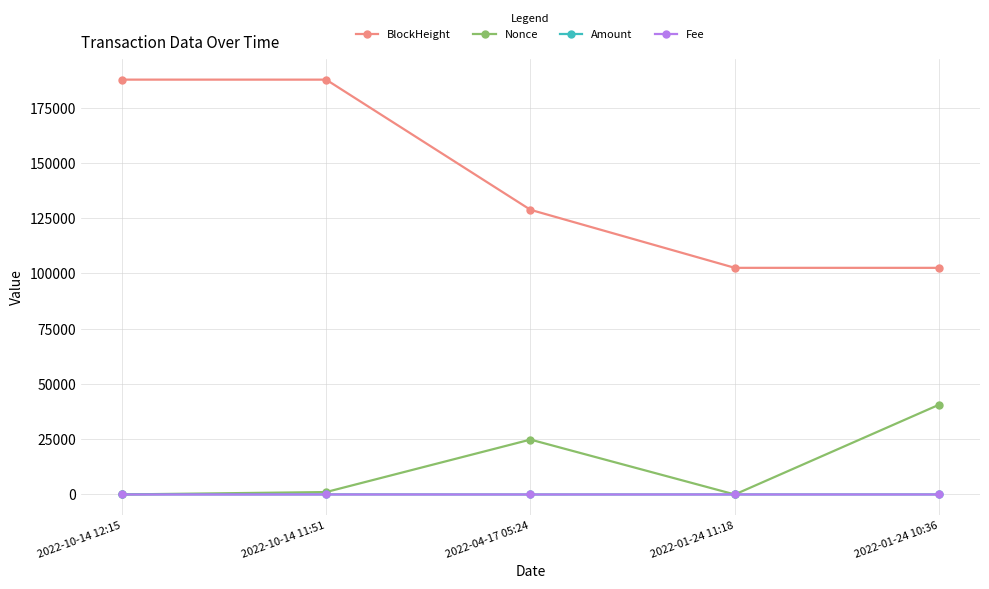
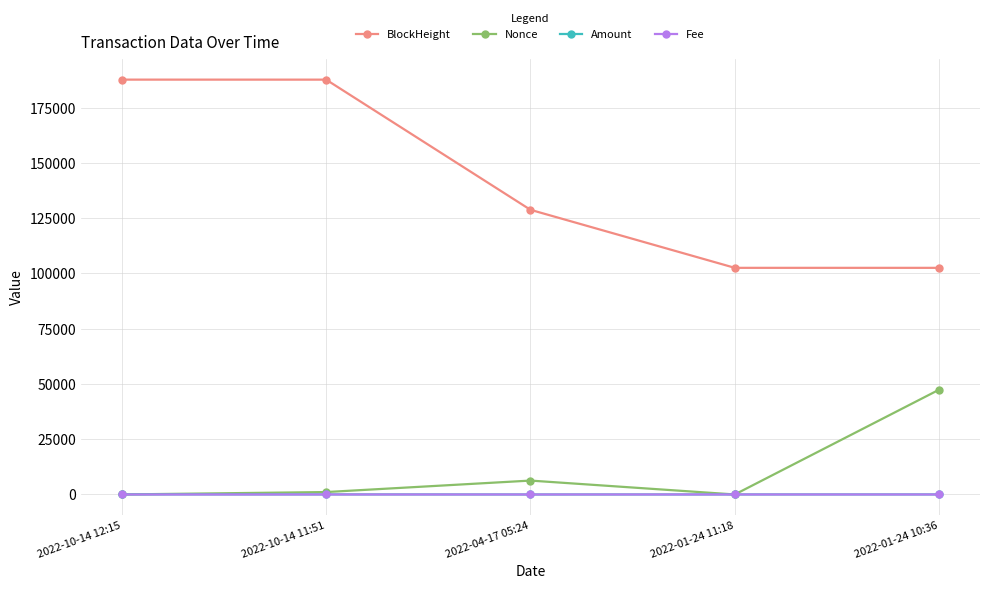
Nonce, 2022-04-17 05:24: 25000 -> 6000
Nonce, 2022-01-24 10:36: 41000 -> 47000
